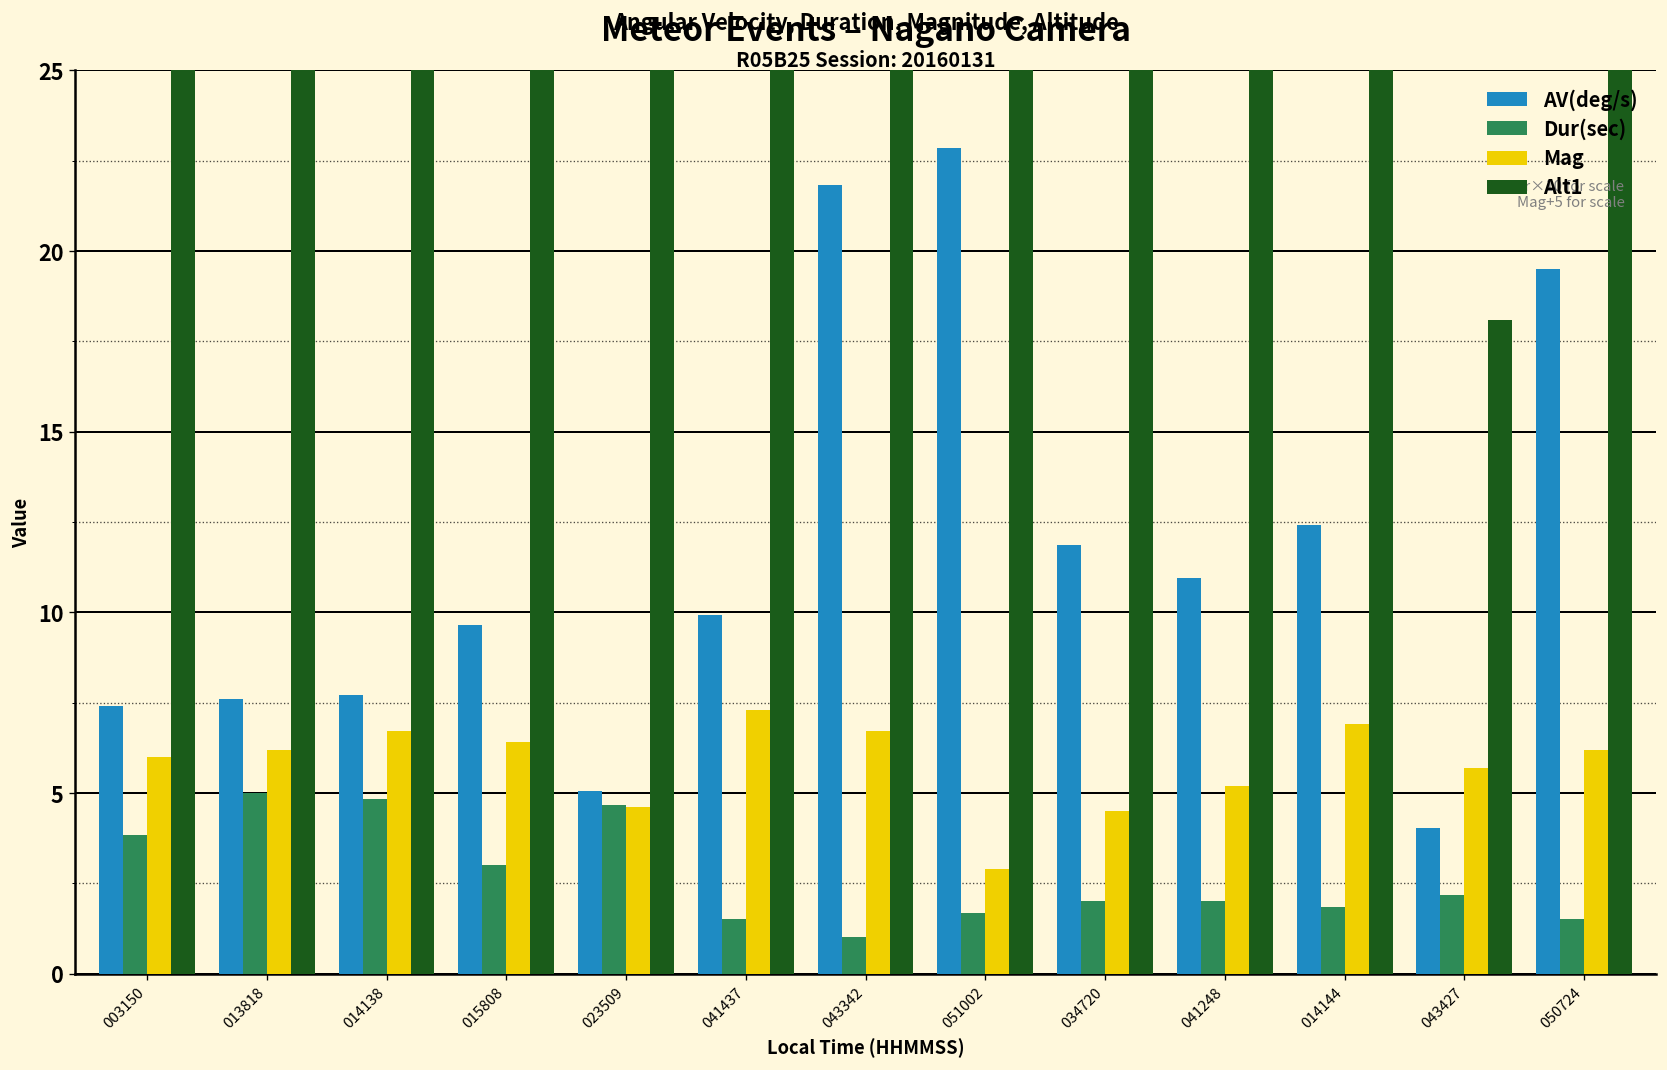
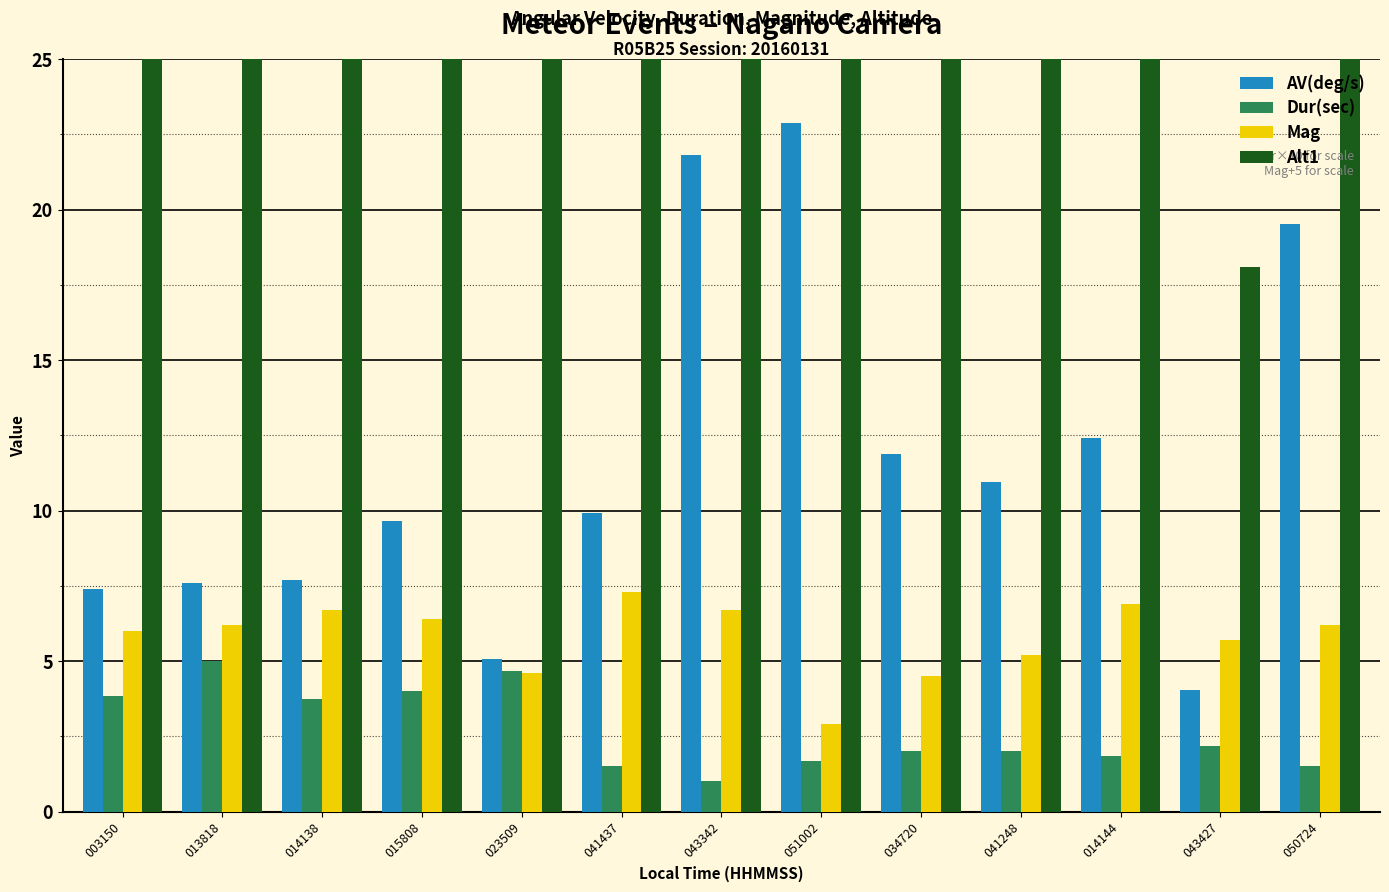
Dur(sec), 014138: 4.8 -> 3.7
Dur(sec), 015808: 3.0 -> 4.0
